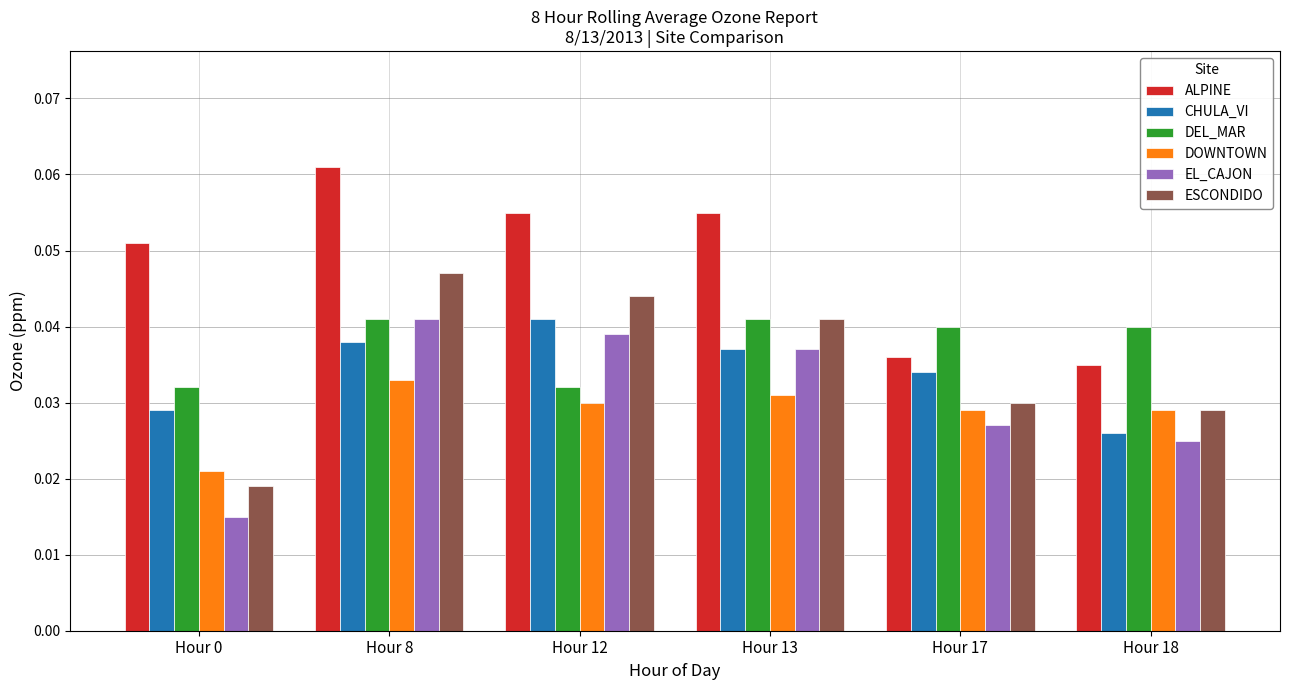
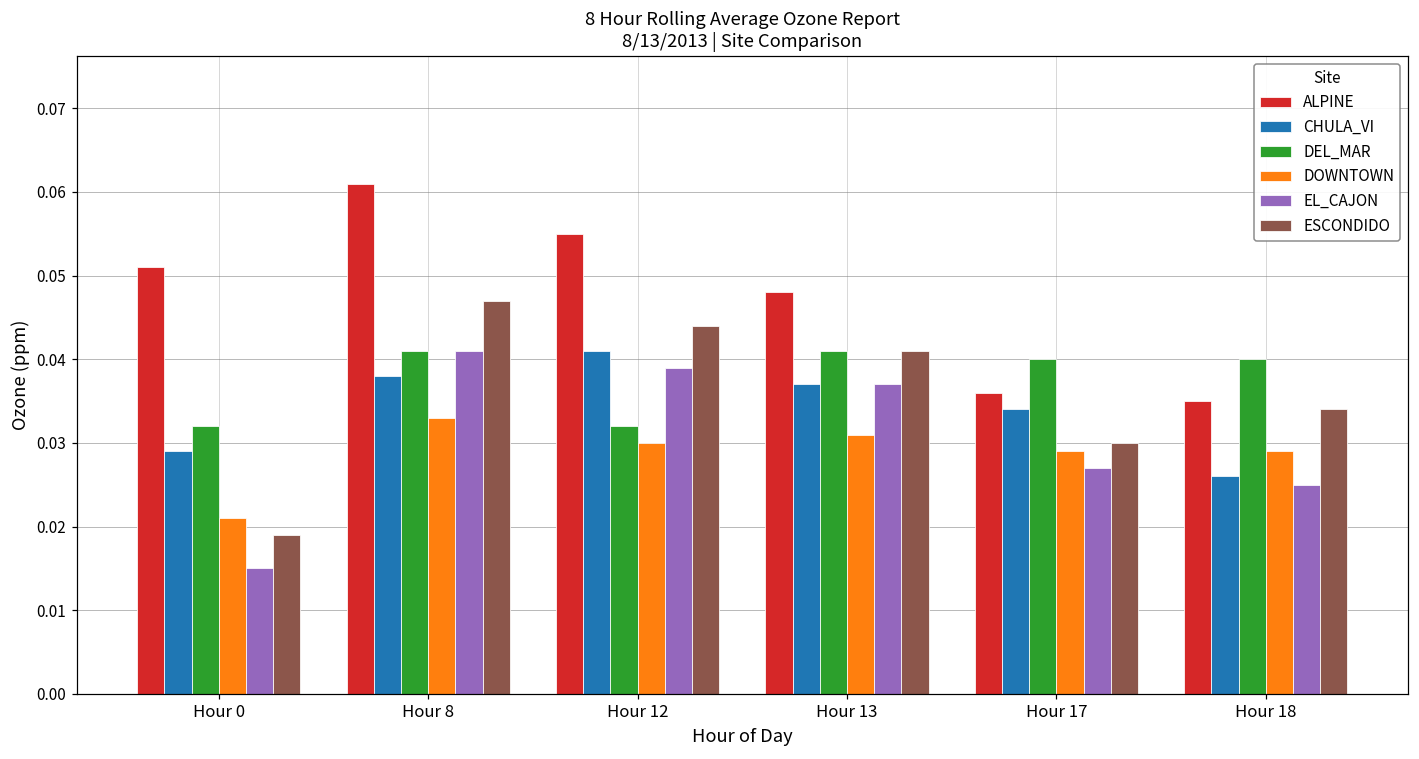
ALPINE, Hour 13: 0.055 -> 0.048
ESCONDIDO, Hour 18: 0.029 -> 0.034
